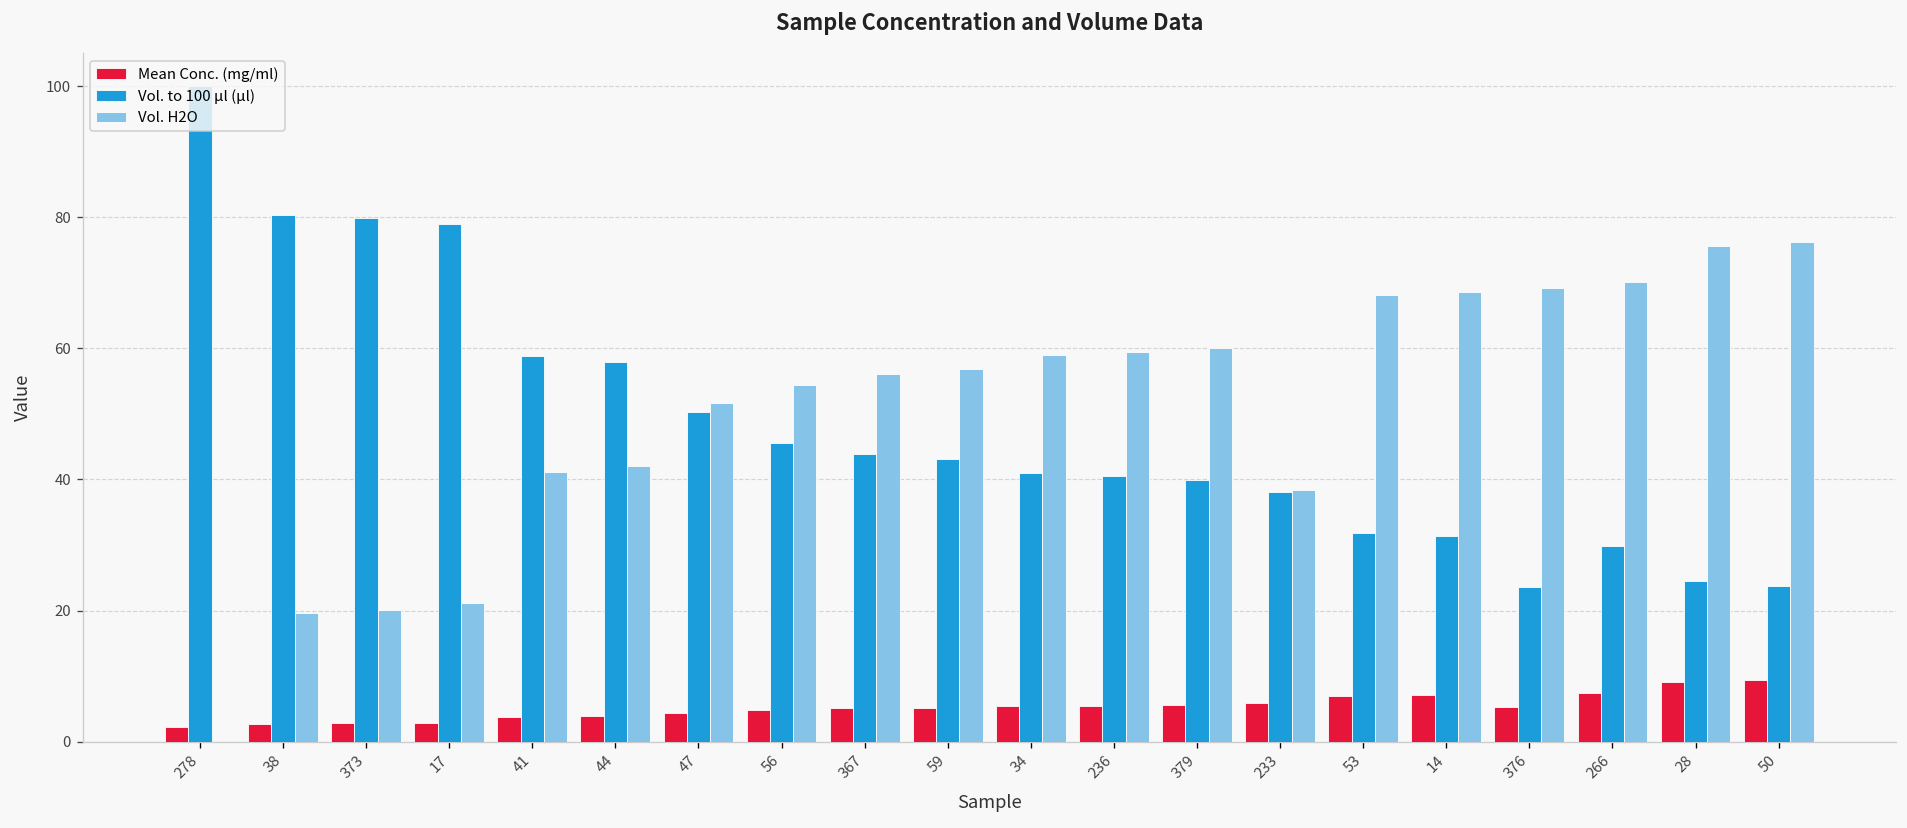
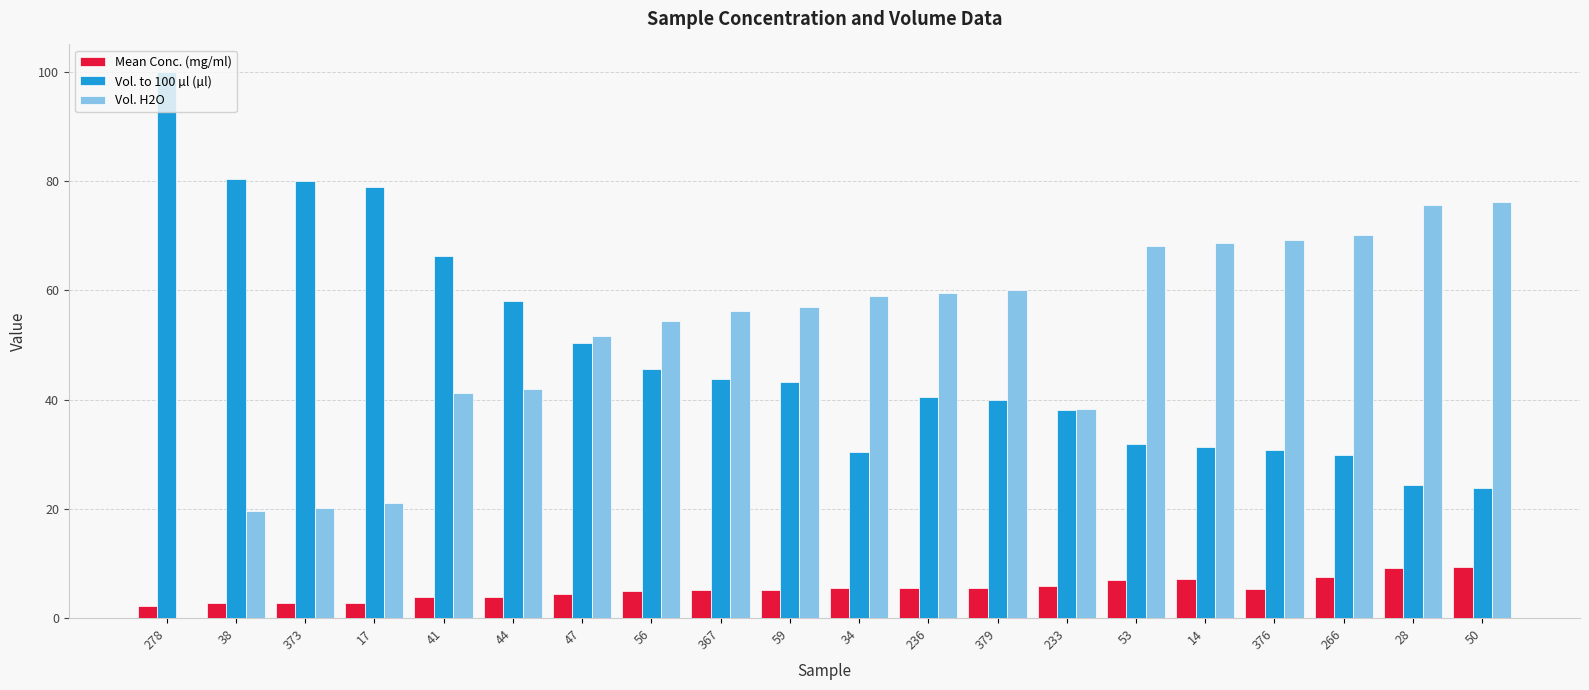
Vol. to 100 µl (µl), 41: 59 -> 66
Vol. to 100 µl (µl), 34: 41 -> 30
Vol. to 100 µl (µl), 376: 24 -> 31
